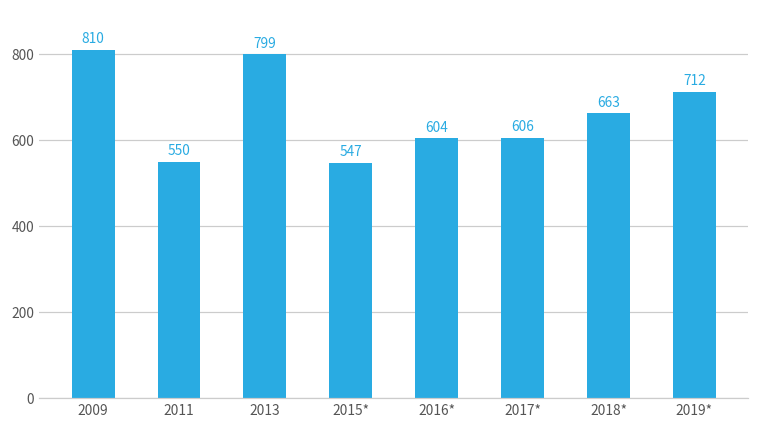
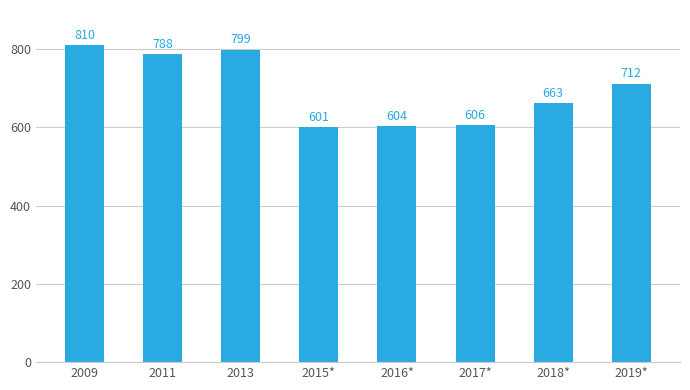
2011: 550 -> 788
2015*: 547 -> 601
